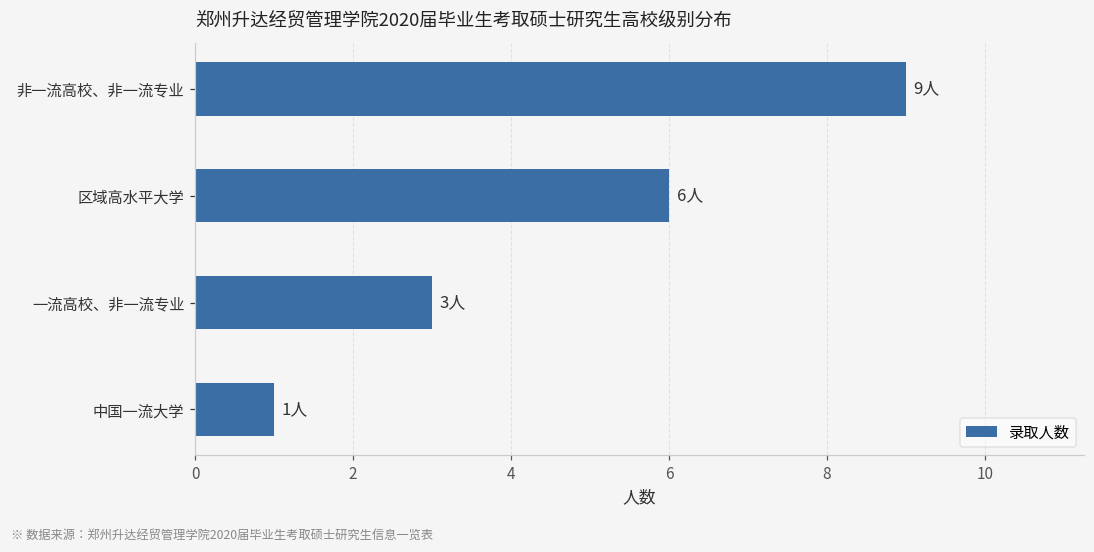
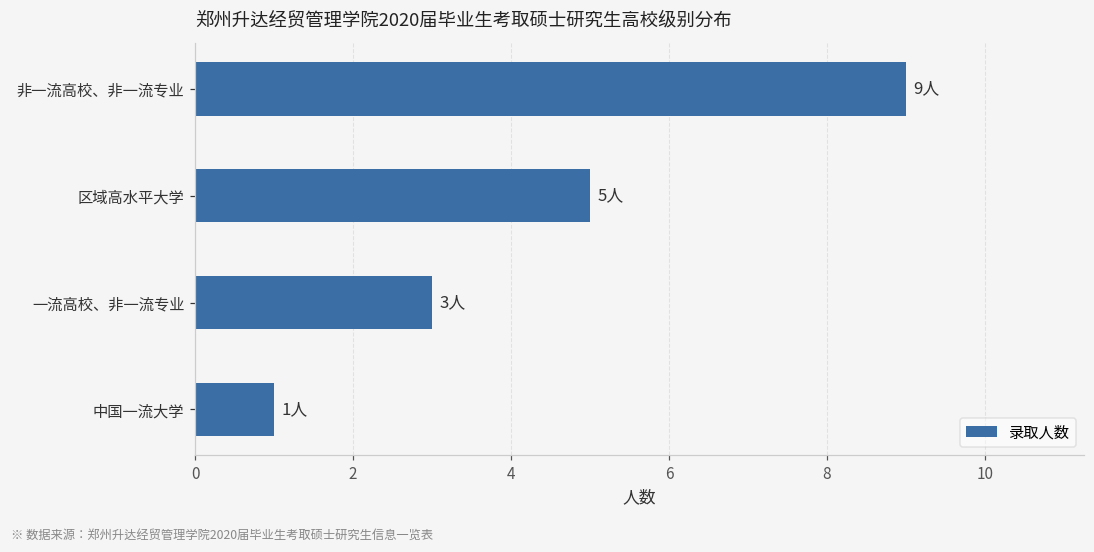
区域高水平大学: 6人 -> 5人
